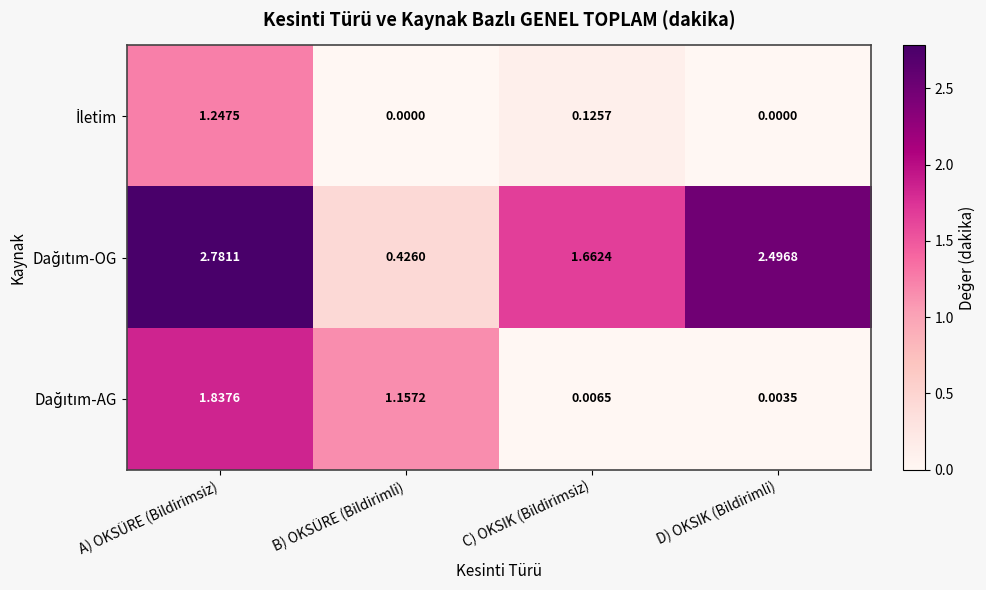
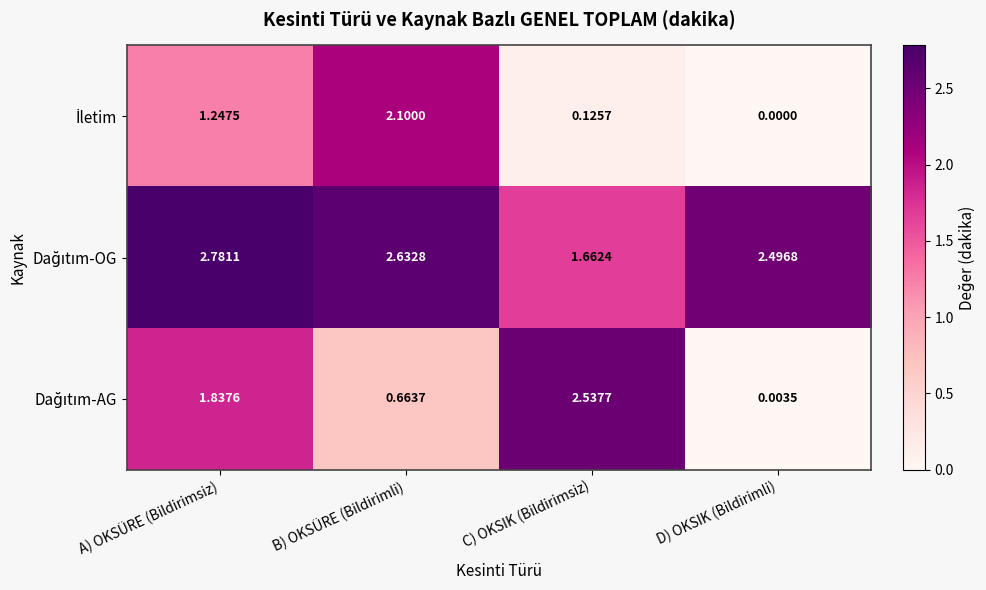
İletim, B) OKSÜRE (Bildirimli): 0.0000 -> 2.1000
Dağıtım-OG, B) OKSÜRE (Bildirimli): 0.4260 -> 2.6328
Dağıtım-AG, B) OKSÜRE (Bildirimli): 1.1572 -> 0.6637
Dağıtım-AG, C) OKSIK (Bildirimsiz): 0.0065 -> 2.5377
